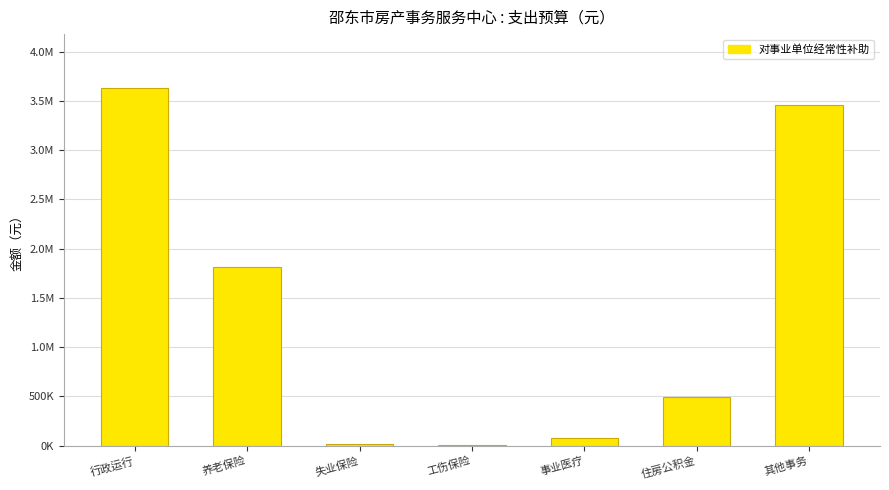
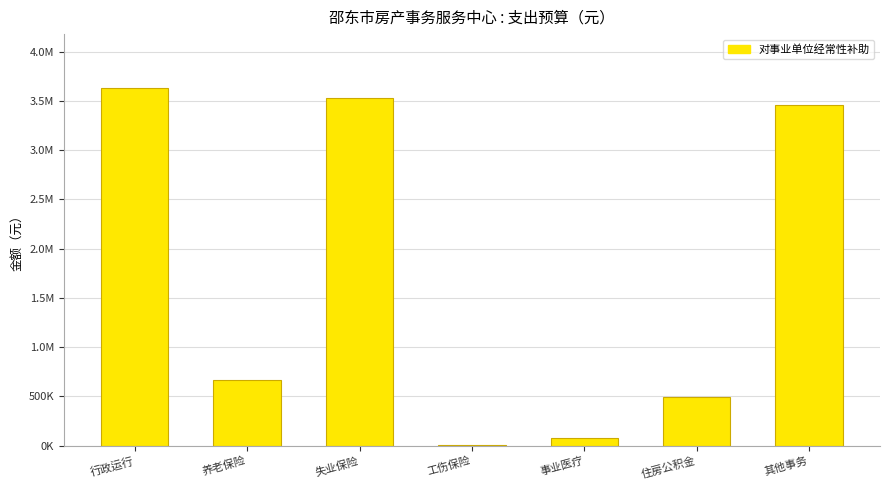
养老保险: 1800000 -> 700000
失业保险: 0 -> 3500000
